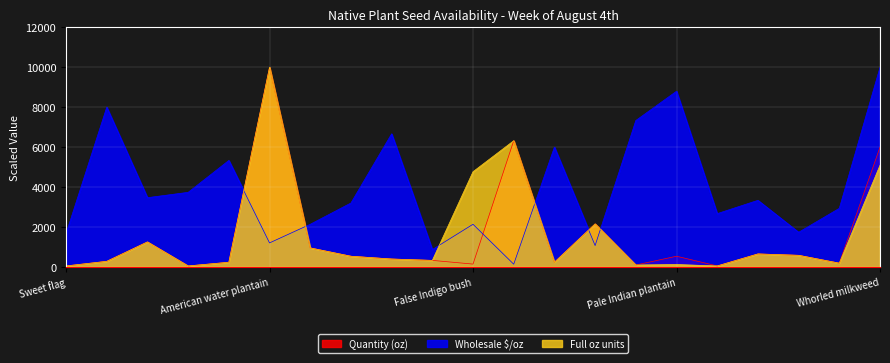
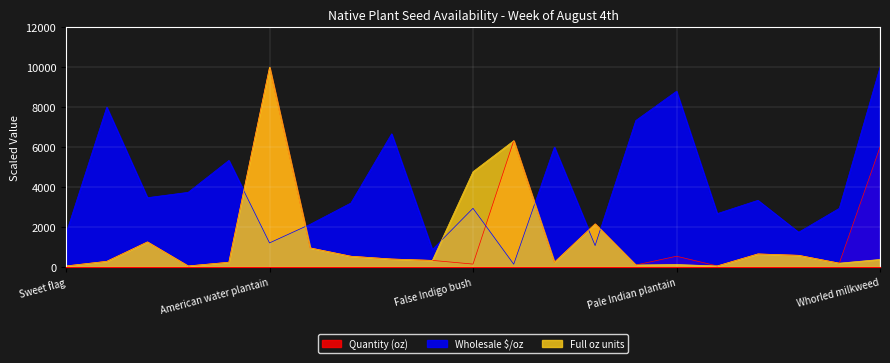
Wholesale $/oz, False Indigo bush: 2100 -> 2900
Full oz units, Whorled milkweed: 5100 -> 400
